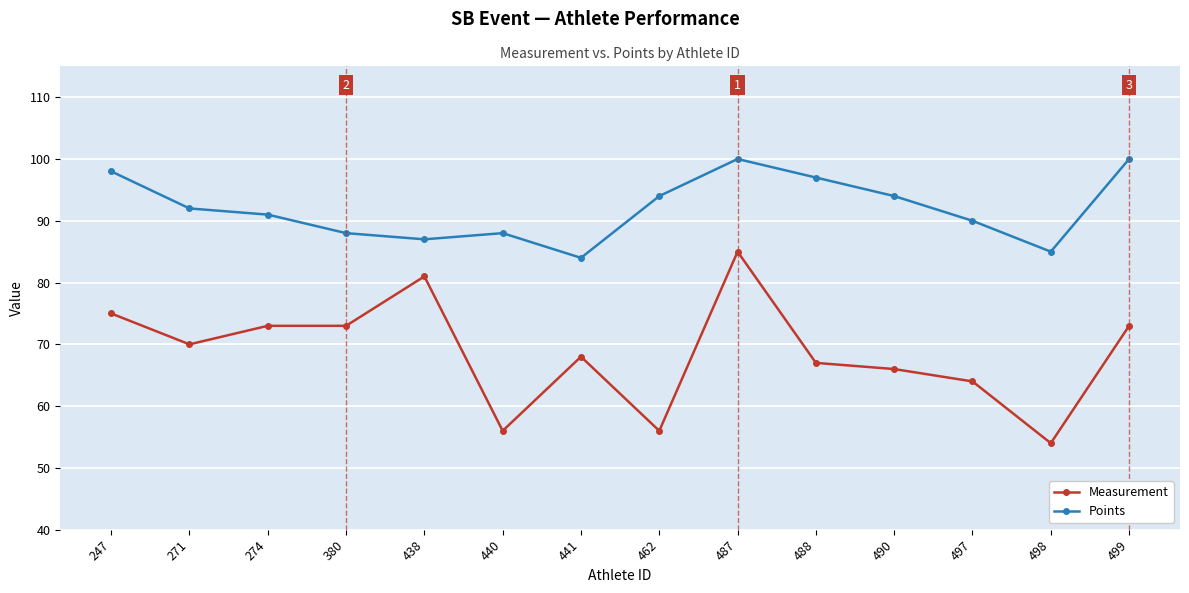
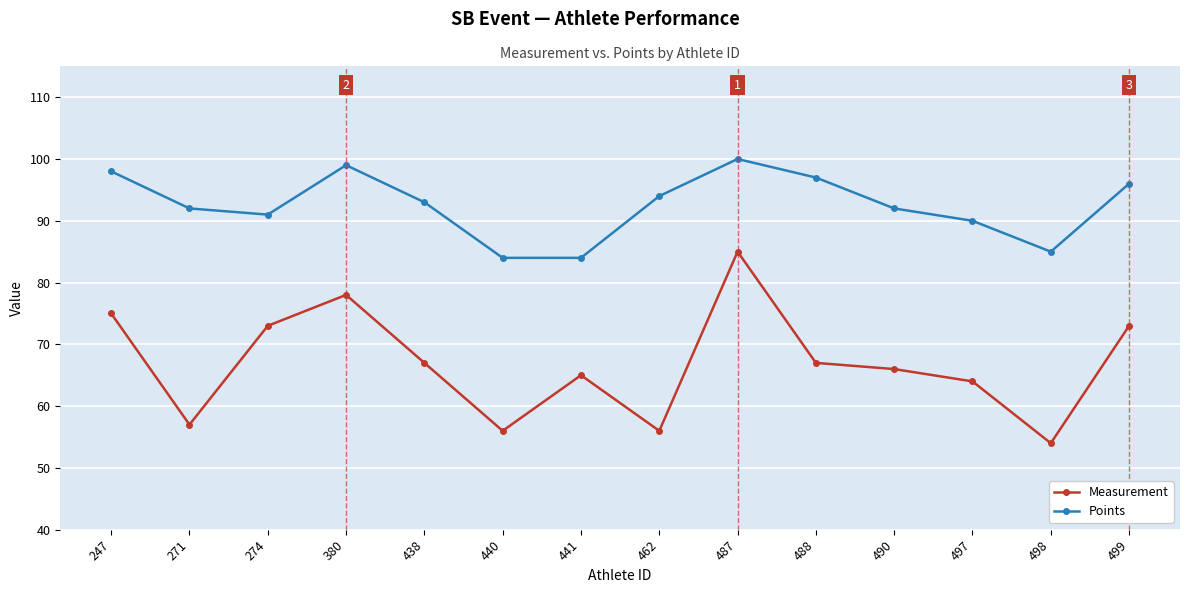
Measurement, 271: 70 -> 57
Measurement, 380: 73 -> 78
Points, 380: 88 -> 99
Measurement, 438: 81 -> 67
Points, 438: 87 -> 93
Points, 440: 88 -> 84
Measurement, 441: 68 -> 65
Points, 490: 94 -> 92
Points, 499: 100 -> 96
